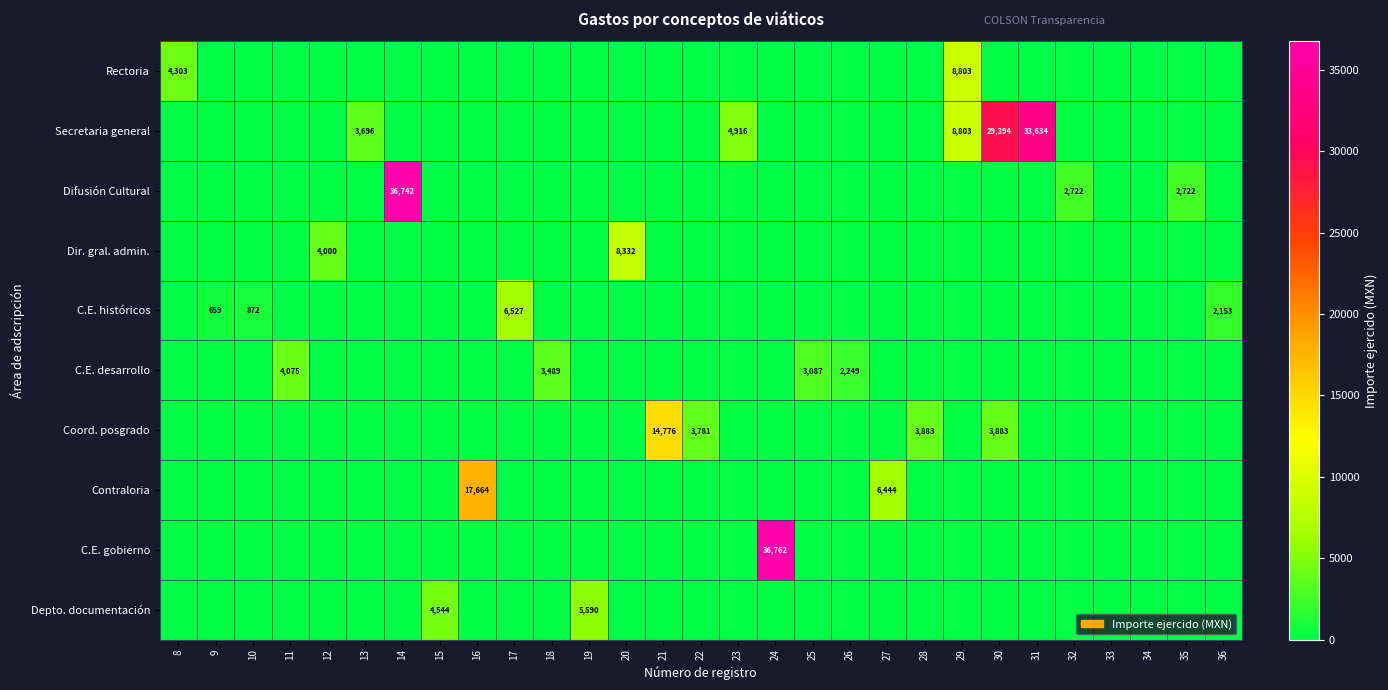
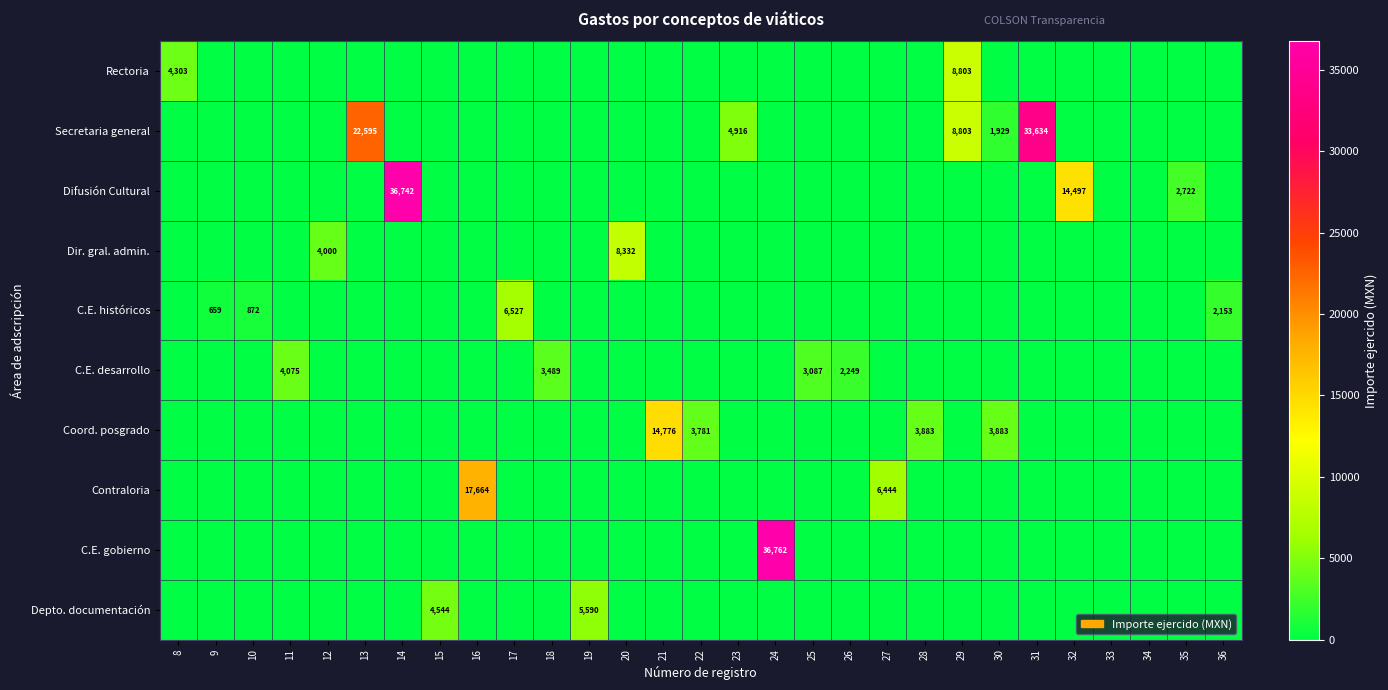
Secretaria general, 13: 3,696 -> 22,595
Secretaria general, 30: 29,394 -> 1,929
Difusión Cultural, 32: 2,722 -> 14,497
